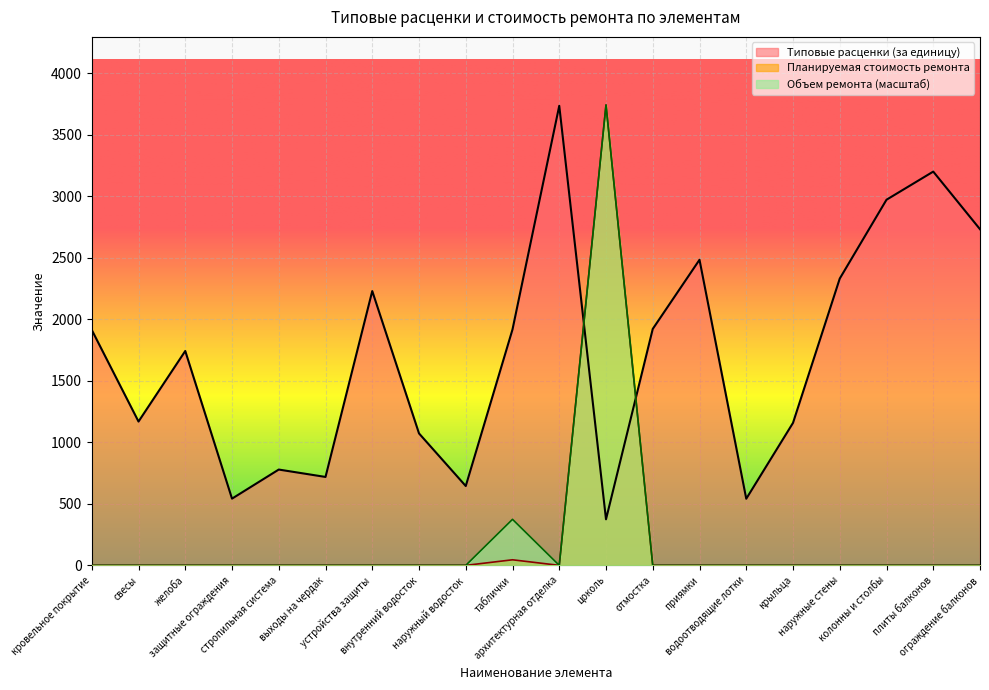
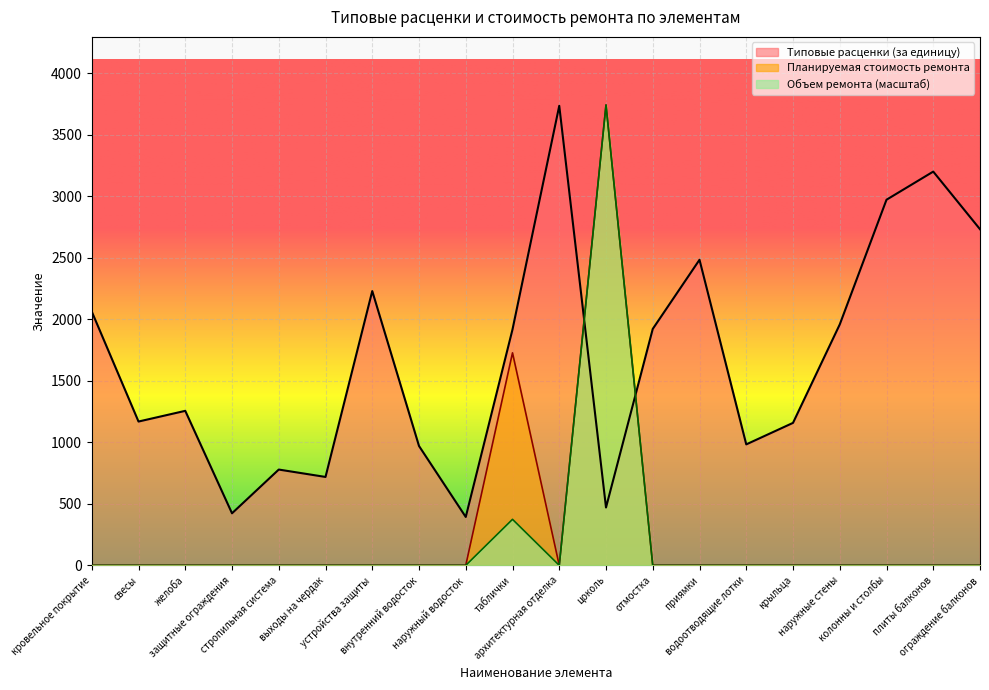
Типовые расценки (за единицу), кровельное покрытие: 1910 -> 2060
Типовые расценки (за единицу), желоба: 1740 -> 1260
Типовые расценки (за единицу), защитные ограждения: 540 -> 420
Типовые расценки (за единицу), внутренний водосток: 1070 -> 970
Типовые расценки (за единицу), наружный водосток: 640 -> 390
Планируемая стоимость ремонта, таблички: 50 -> 1730
Типовые расценки (за единицу), цоколь: 370 -> 470
Типовые расценки (за единицу), водоотводящие лотки: 540 -> 980
Типовые расценки (за единицу), наружные стены: 2330 -> 1960
